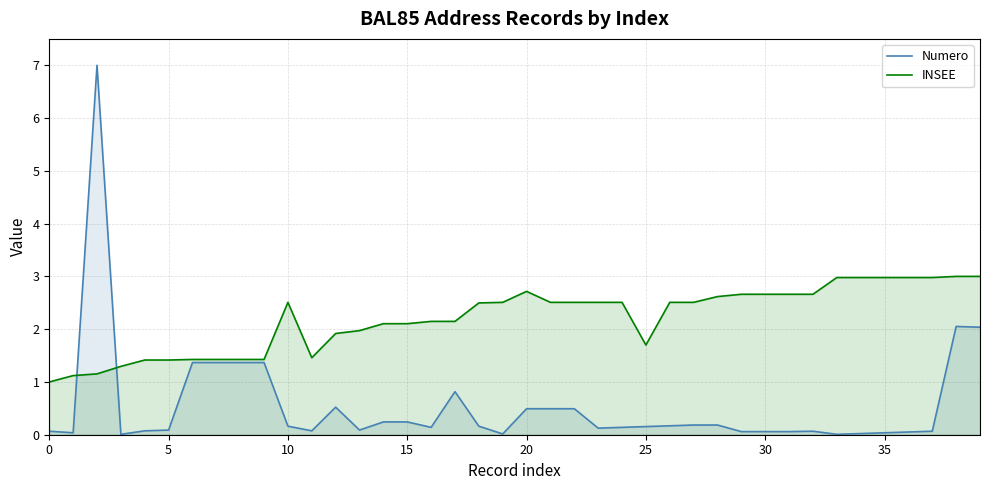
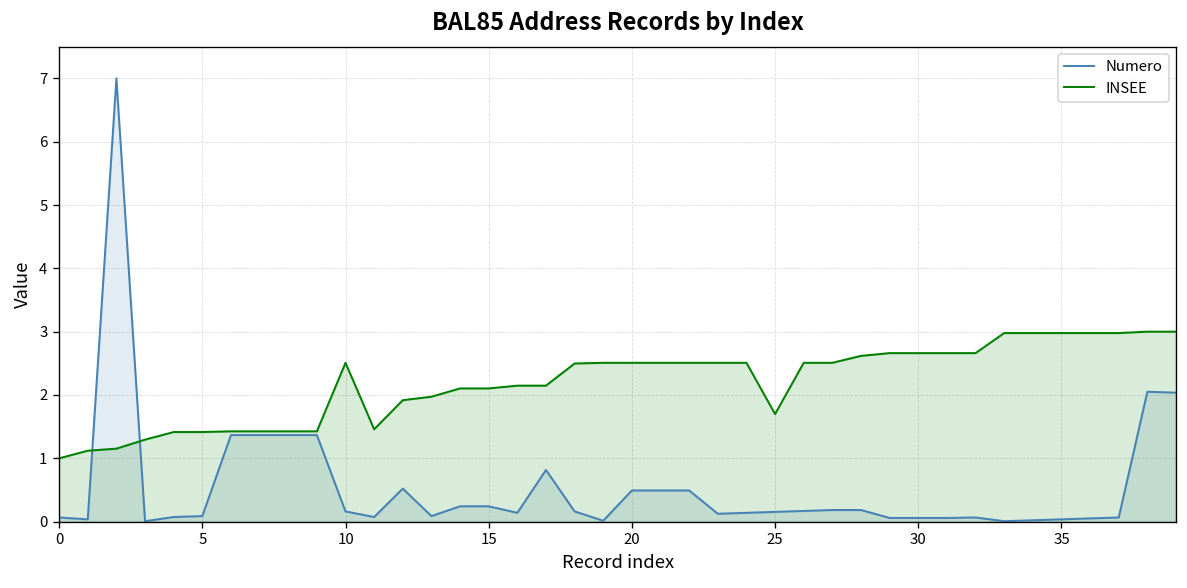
INSEE, 20: 2.7 -> 2.5
